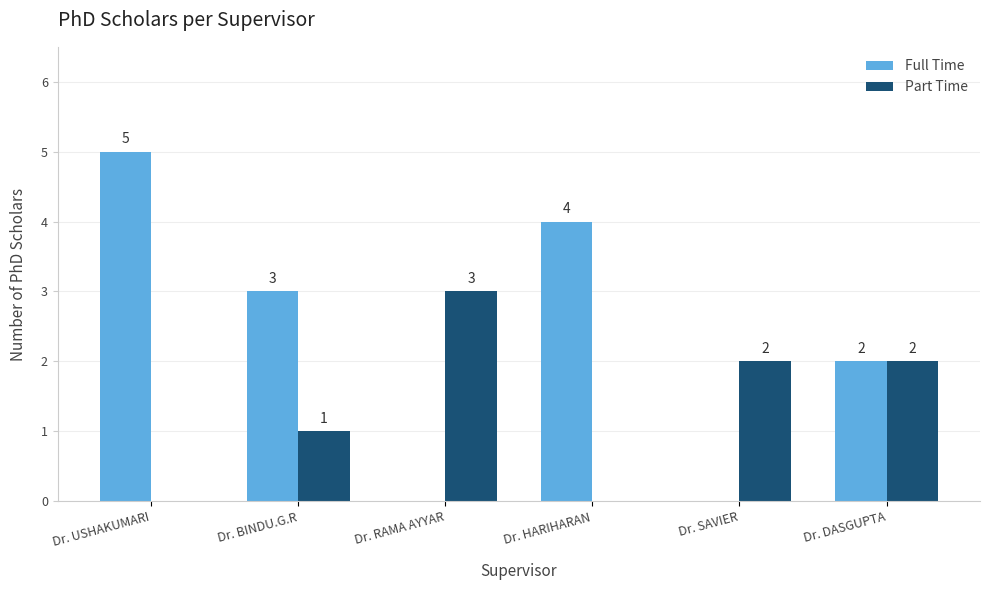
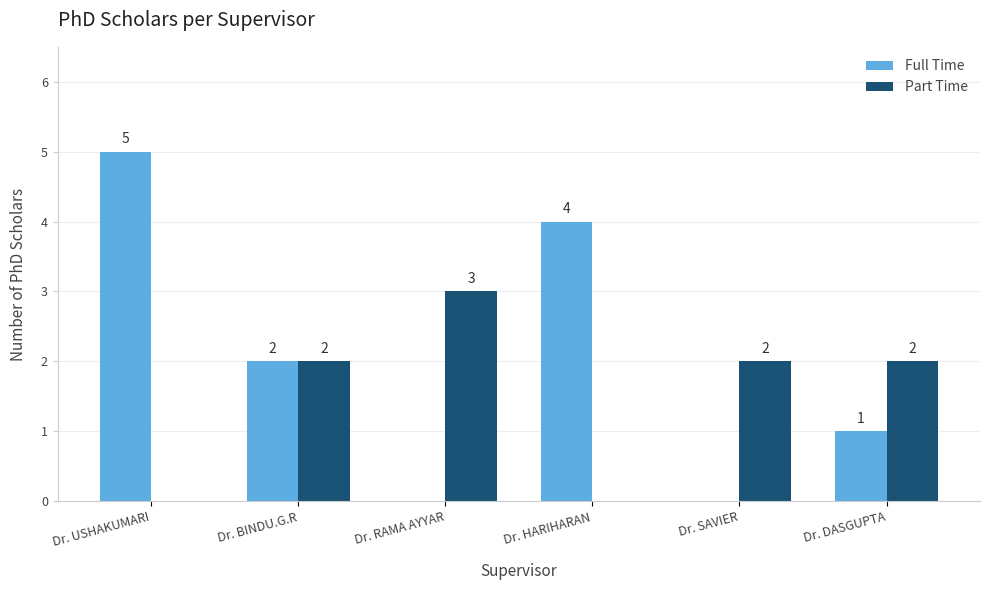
Full Time, Dr. BINDU.G.R: 3 -> 2
Part Time, Dr. BINDU.G.R: 1 -> 2
Full Time, Dr. DASGUPTA: 2 -> 1
